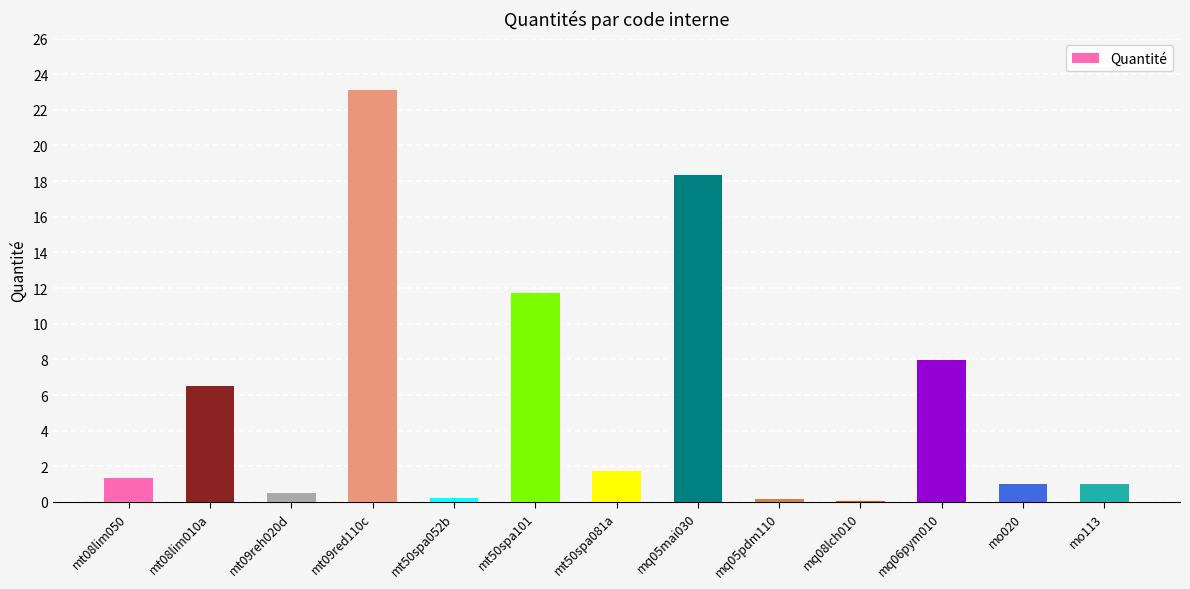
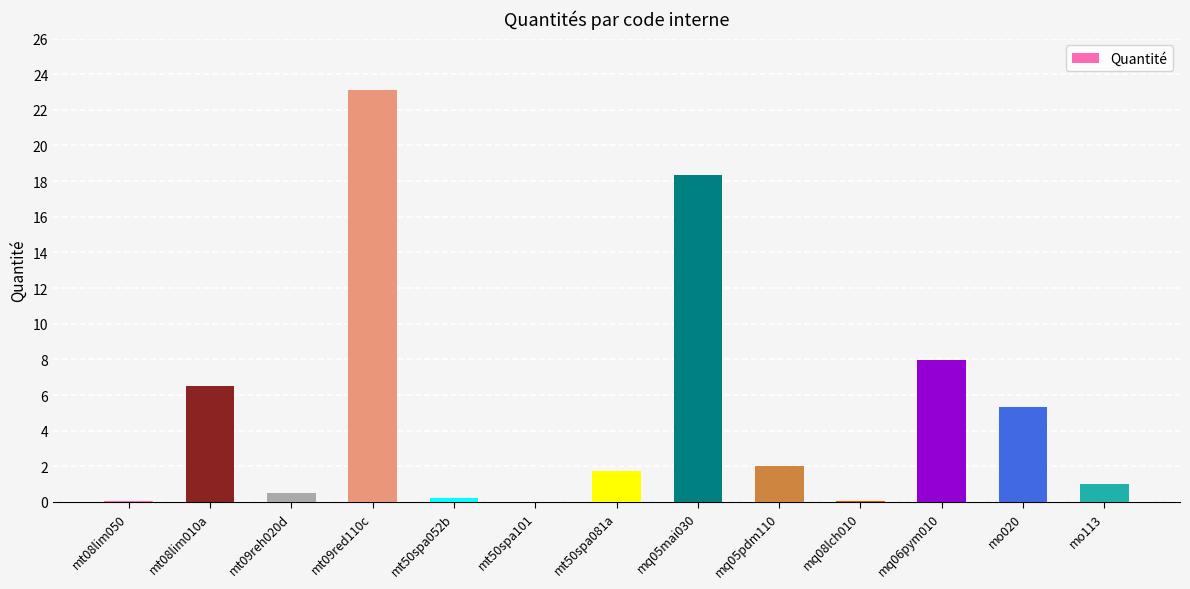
mt08lim050: 1.3 -> 0.0
mt50spa101: 11.7 -> 0.0
mq05pdm110: 0.2 -> 2.0
mo020: 1.0 -> 5.3
